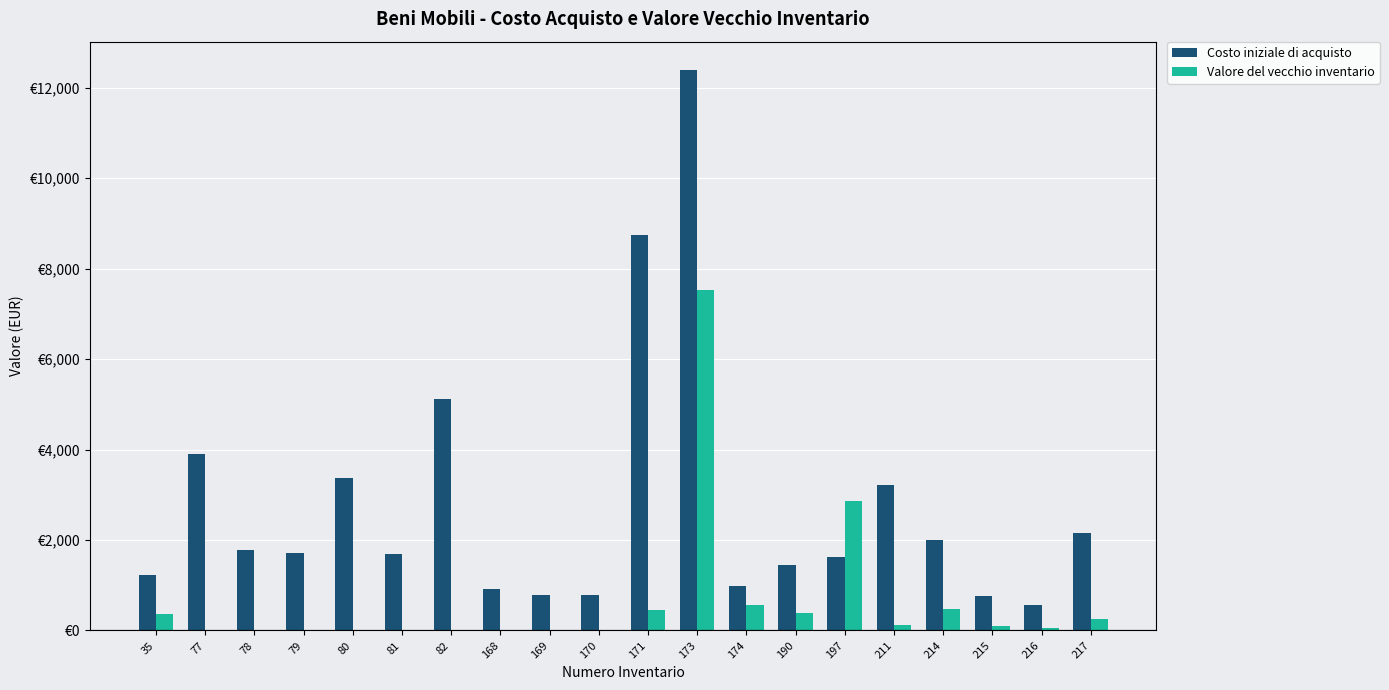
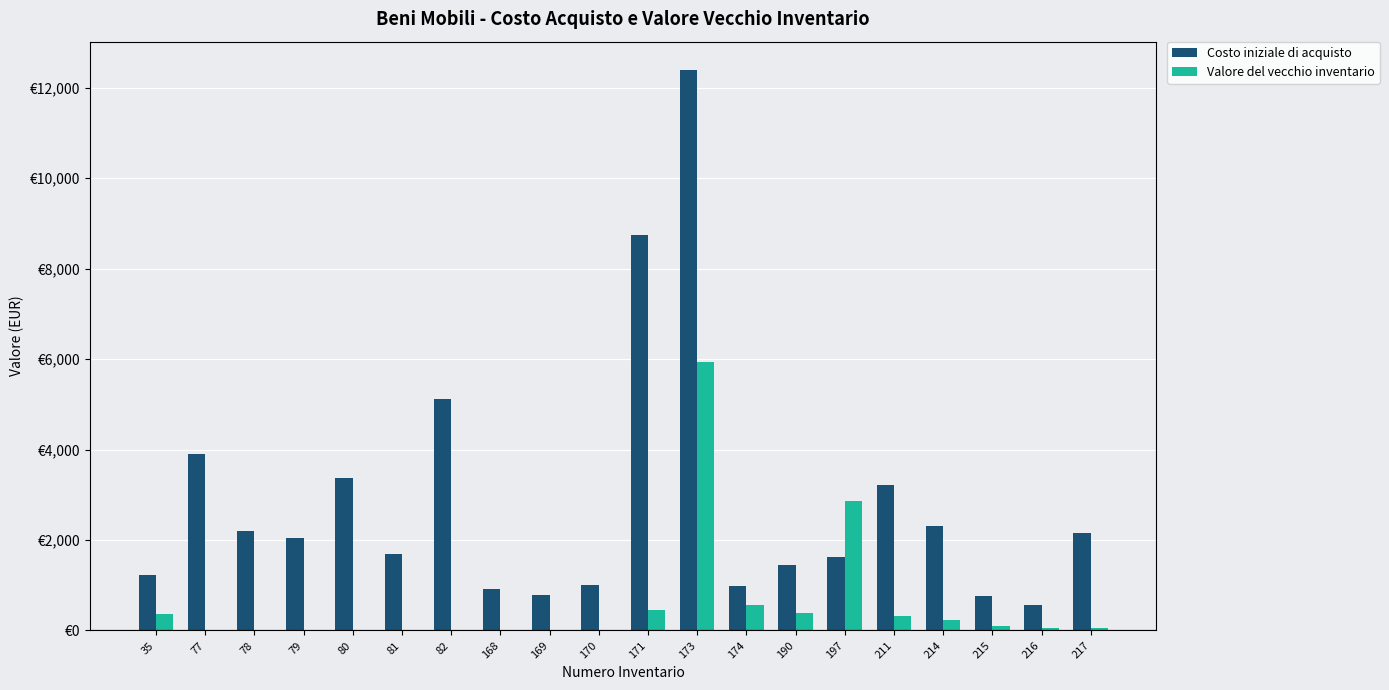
Costo iniziale di acquisto, 78: €1,800 -> €2,200
Costo iniziale di acquisto, 79: €1,700 -> €2,000
Costo iniziale di acquisto, 170: €800 -> €1,000
Valore del vecchio inventario, 173: €7,500 -> €5,900
Valore del vecchio inventario, 211: €100 -> €300
Costo iniziale di acquisto, 214: €2,000 -> €2,300
Valore del vecchio inventario, 214: €500 -> €200
Valore del vecchio inventario, 217: €300 -> €100
